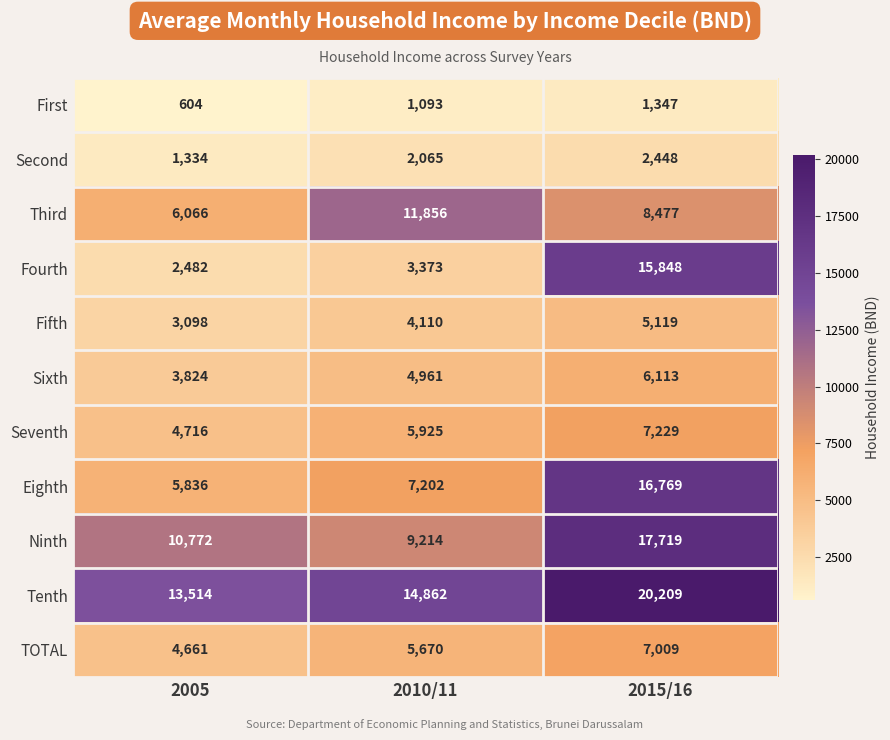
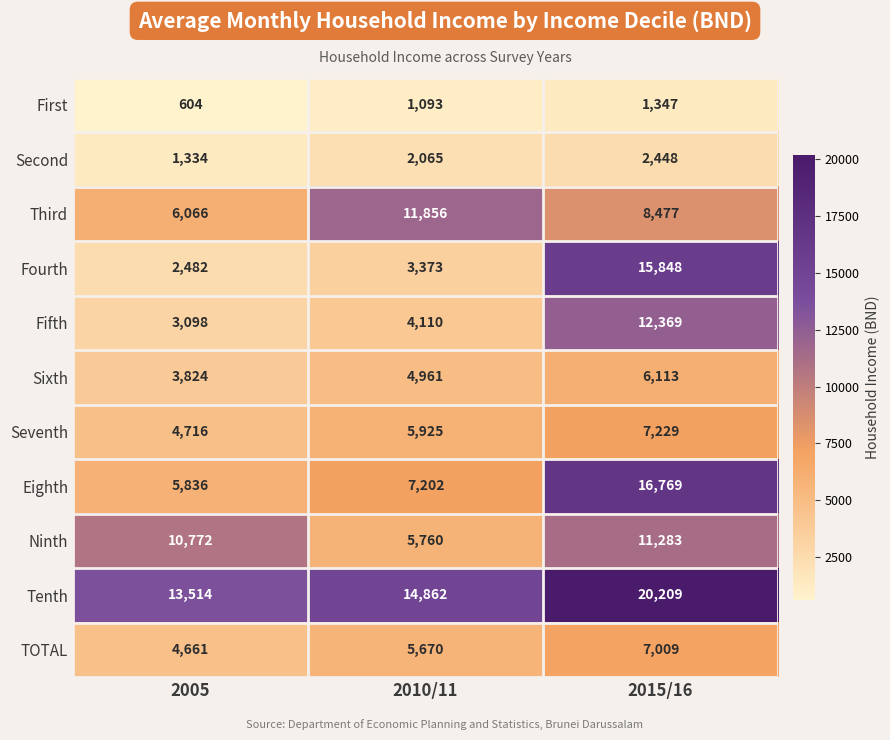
Fifth, 2015/16: 5,119 -> 12,369
Ninth, 2010/11: 9,214 -> 5,760
Ninth, 2015/16: 17,719 -> 11,283
